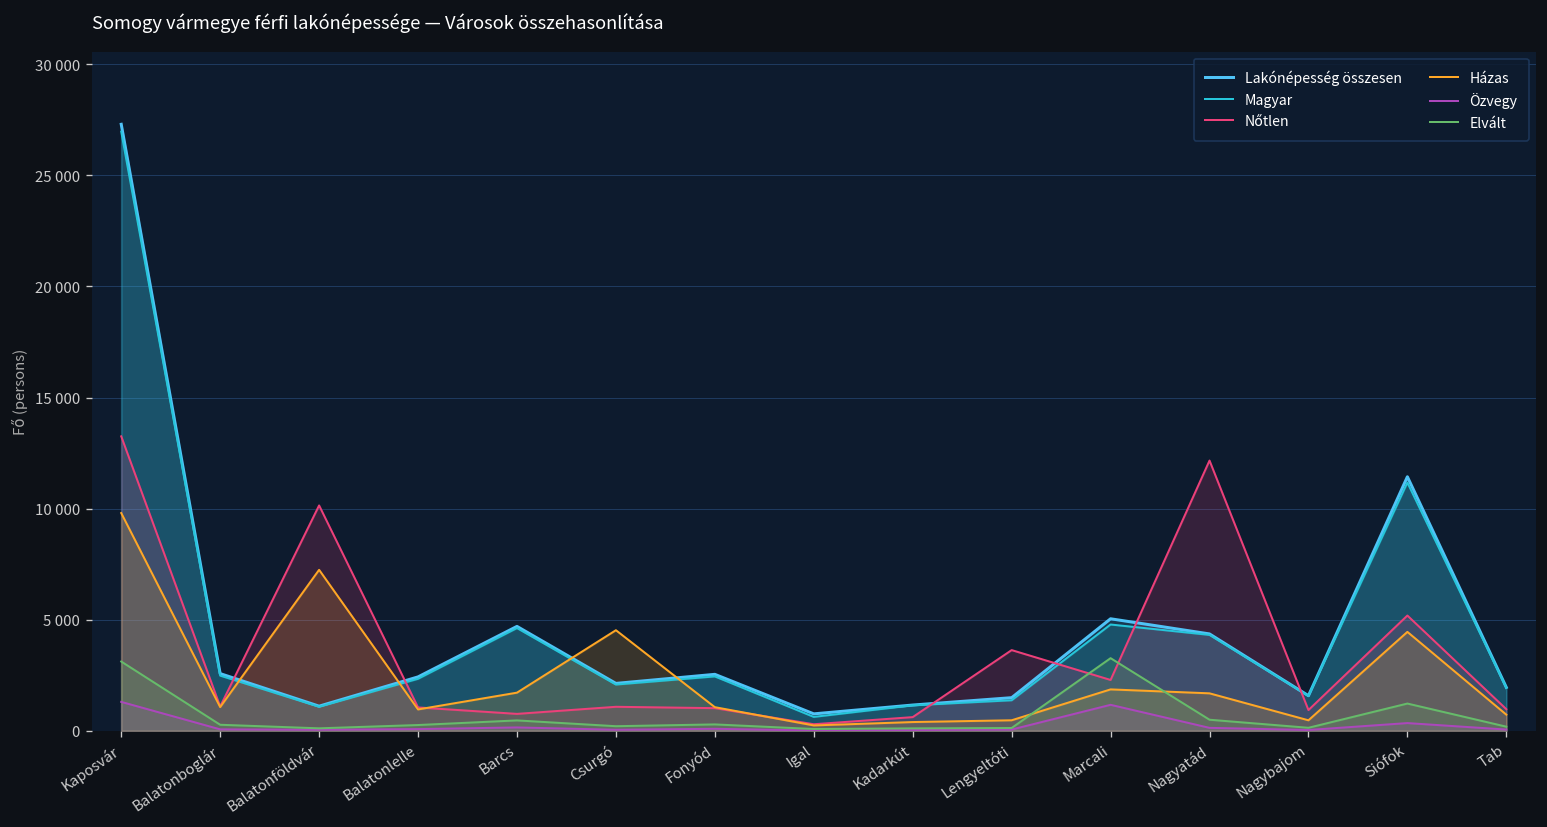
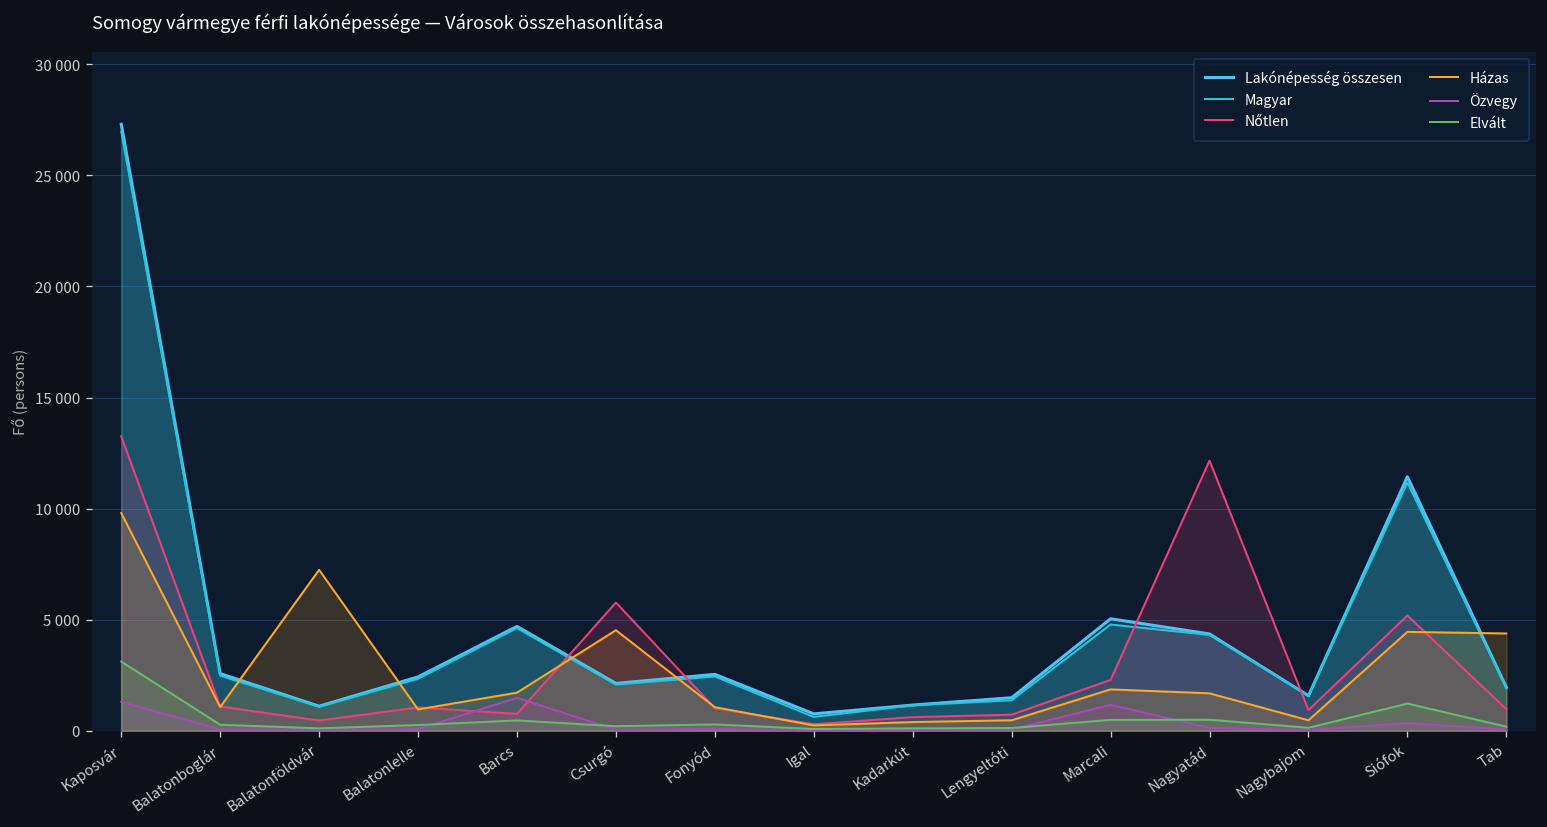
Nőtlen, Balatonföldvár: 10100 -> 500
Özvegy, Barcs: 200 -> 1500
Nőtlen, Csurgó: 1100 -> 5800
Nőtlen, Lengyeltóti: 3600 -> 700
Elvált, Marcali: 3300 -> 500
Házas, Tab: 700 -> 4400
